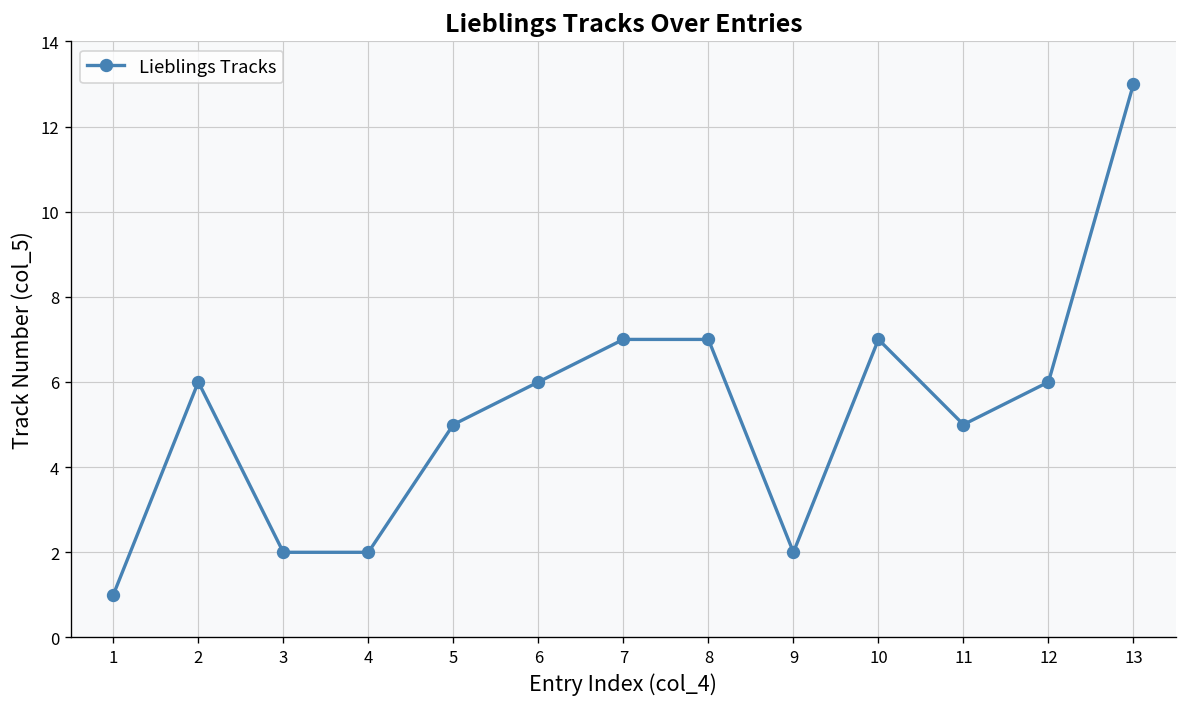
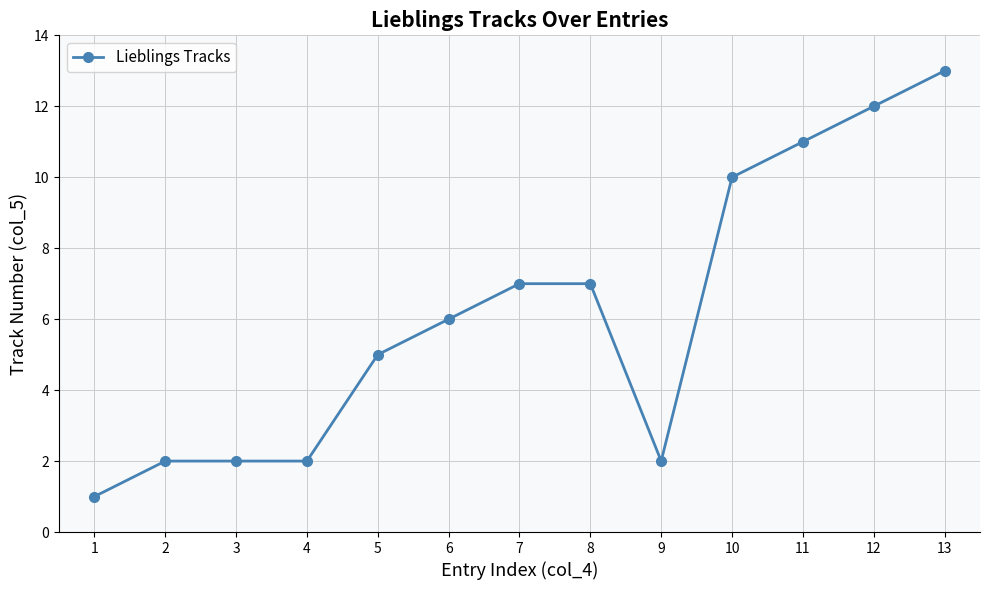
2: 6 -> 2
10: 7 -> 10
11: 5 -> 11
12: 6 -> 12
